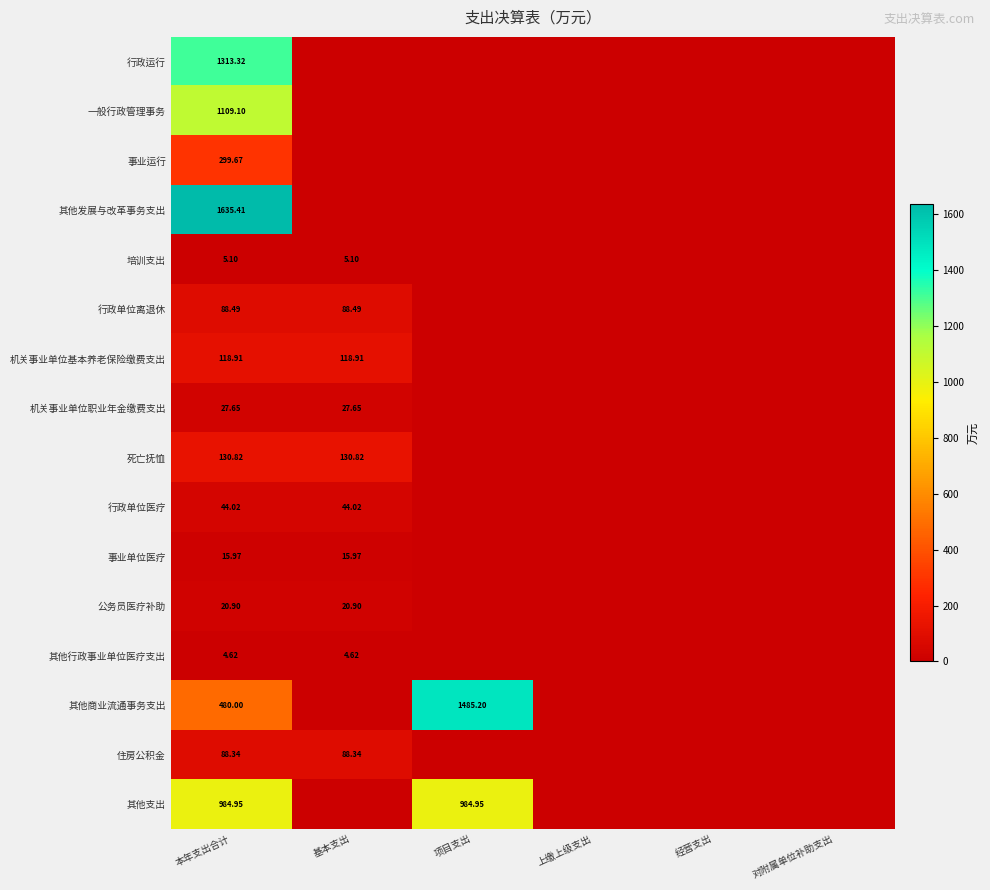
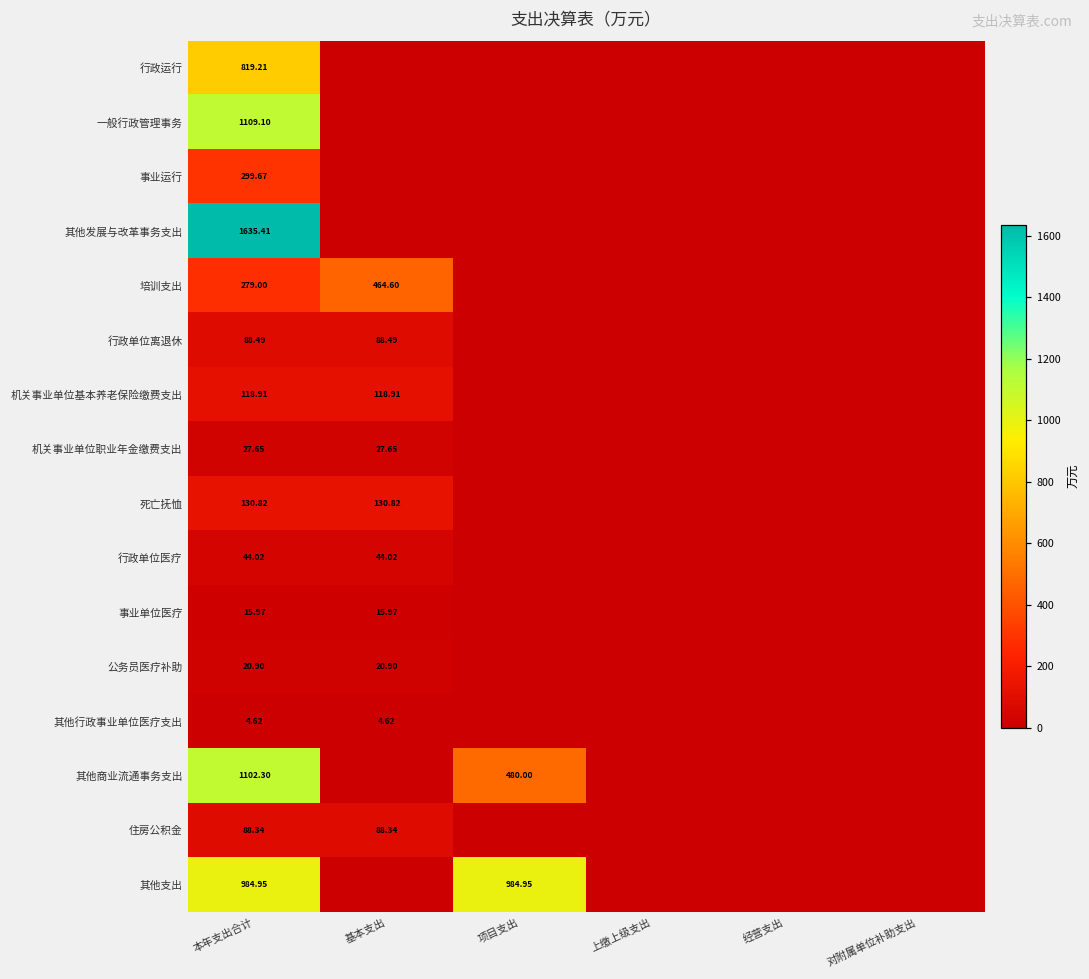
行政运行, 本年支出合计: 1313.32 -> 819.21
培训支出, 本年支出合计: 5.10 -> 279.00
培训支出, 基本支出: 5.10 -> 464.60
其他商业流通事务支出, 本年支出合计: 480.00 -> 1102.30
其他商业流通事务支出, 项目支出: 1485.20 -> 480.00
